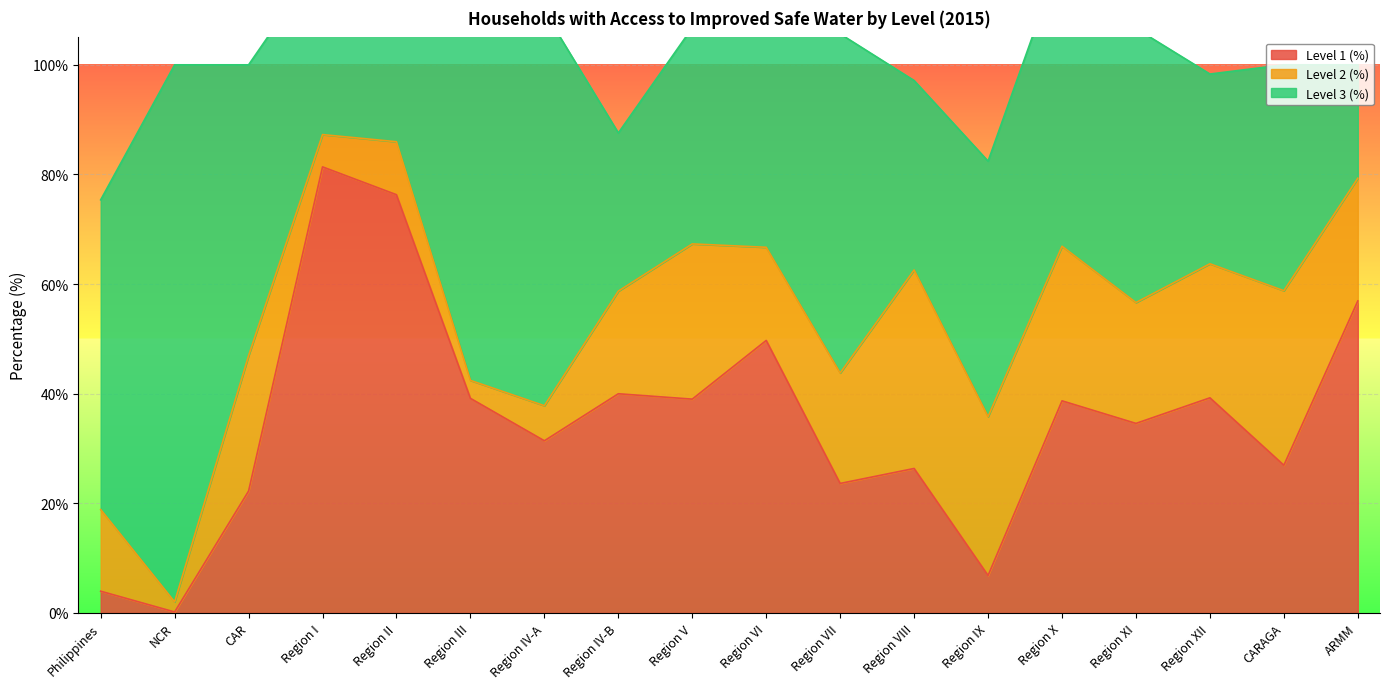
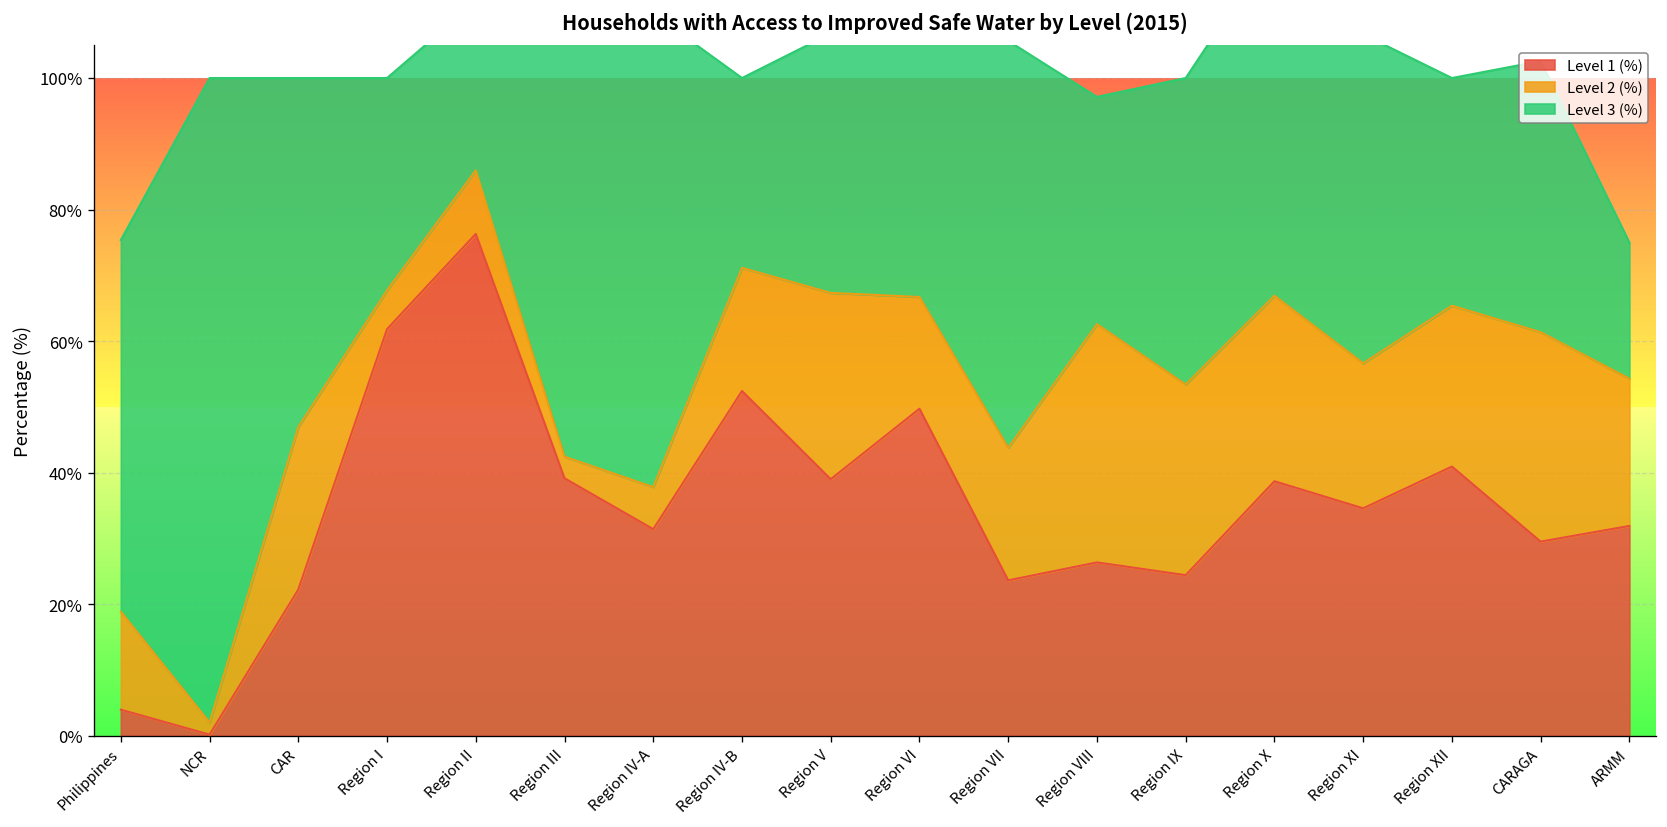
Level 1 (%), Region I: 81% -> 62%
Level 1 (%), Region IV-B: 40% -> 52%
Level 1 (%), Region IX: 7% -> 24%
Level 1 (%), Region XII: 39% -> 41%
Level 1 (%), CARAGA: 27% -> 30%
Level 1 (%), ARMM: 57% -> 32%
